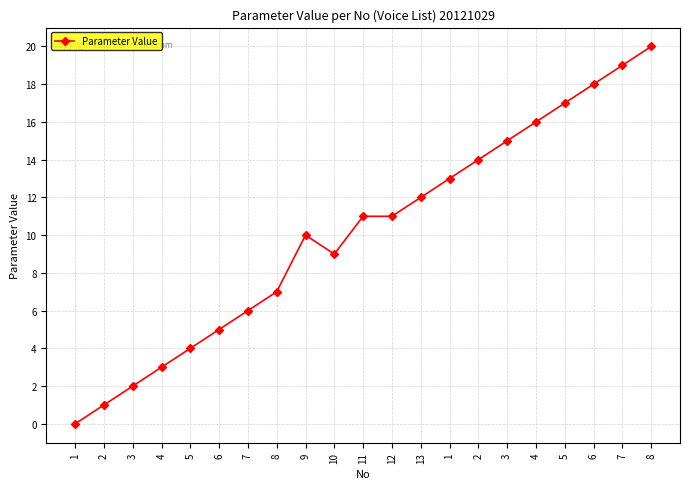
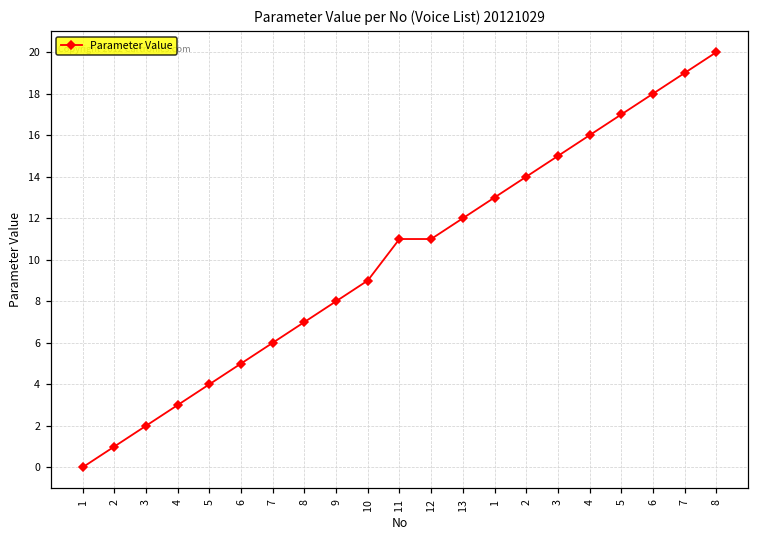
9: 10 -> 8
